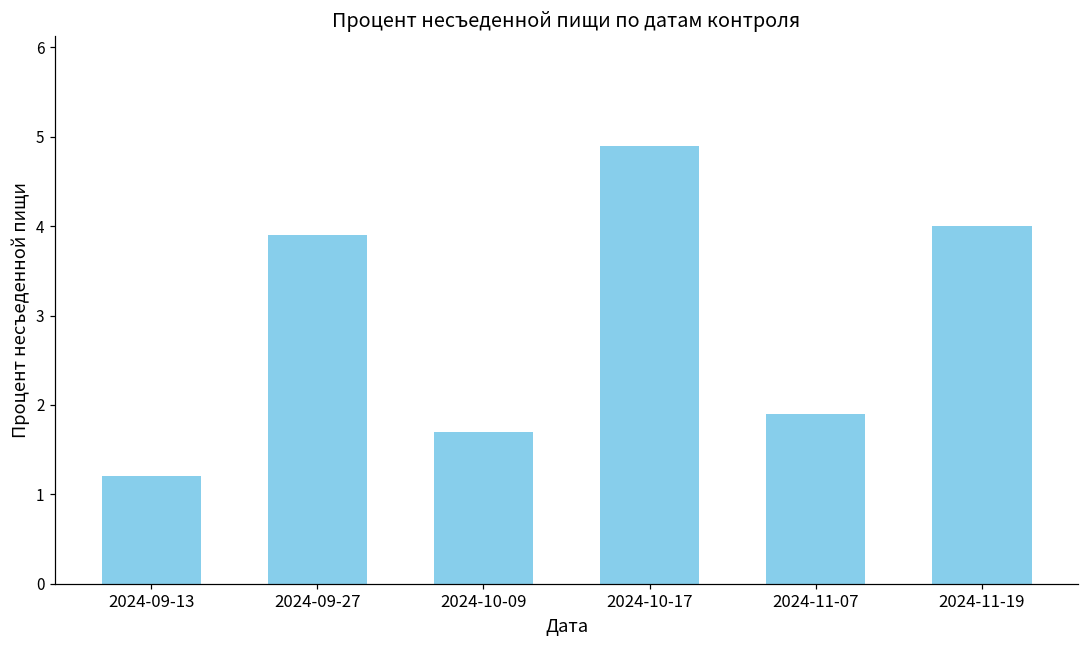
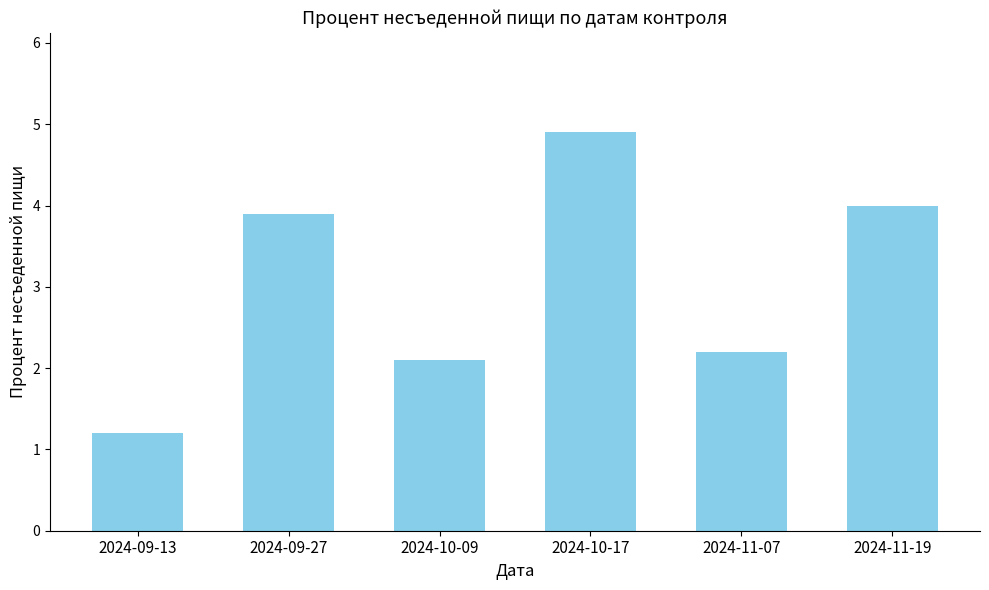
2024-10-09: 1.7 -> 2.1
2024-11-07: 1.9 -> 2.2
